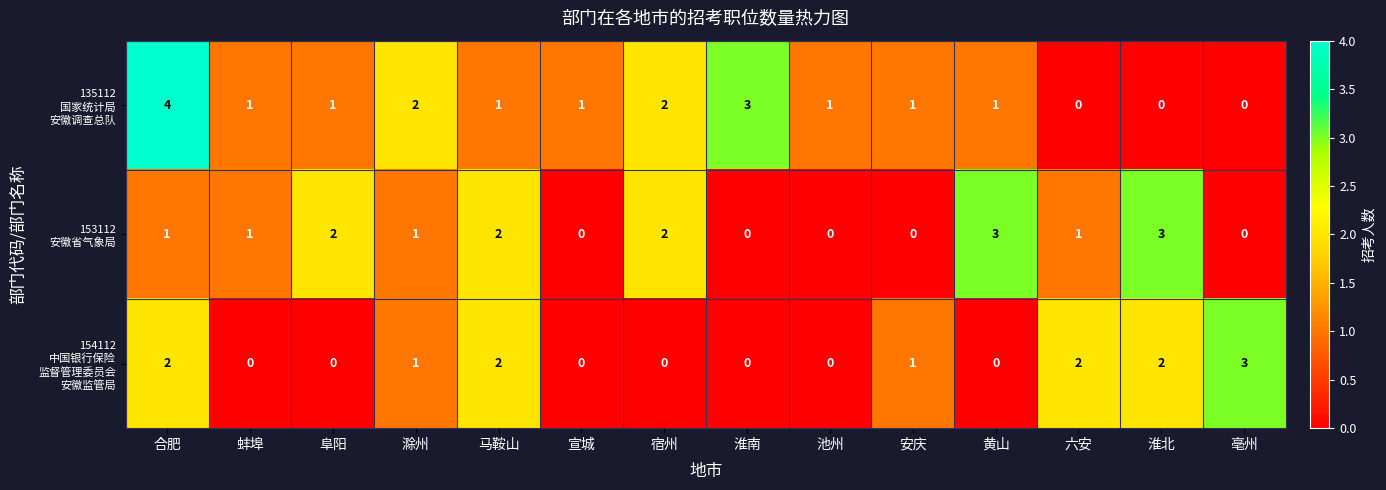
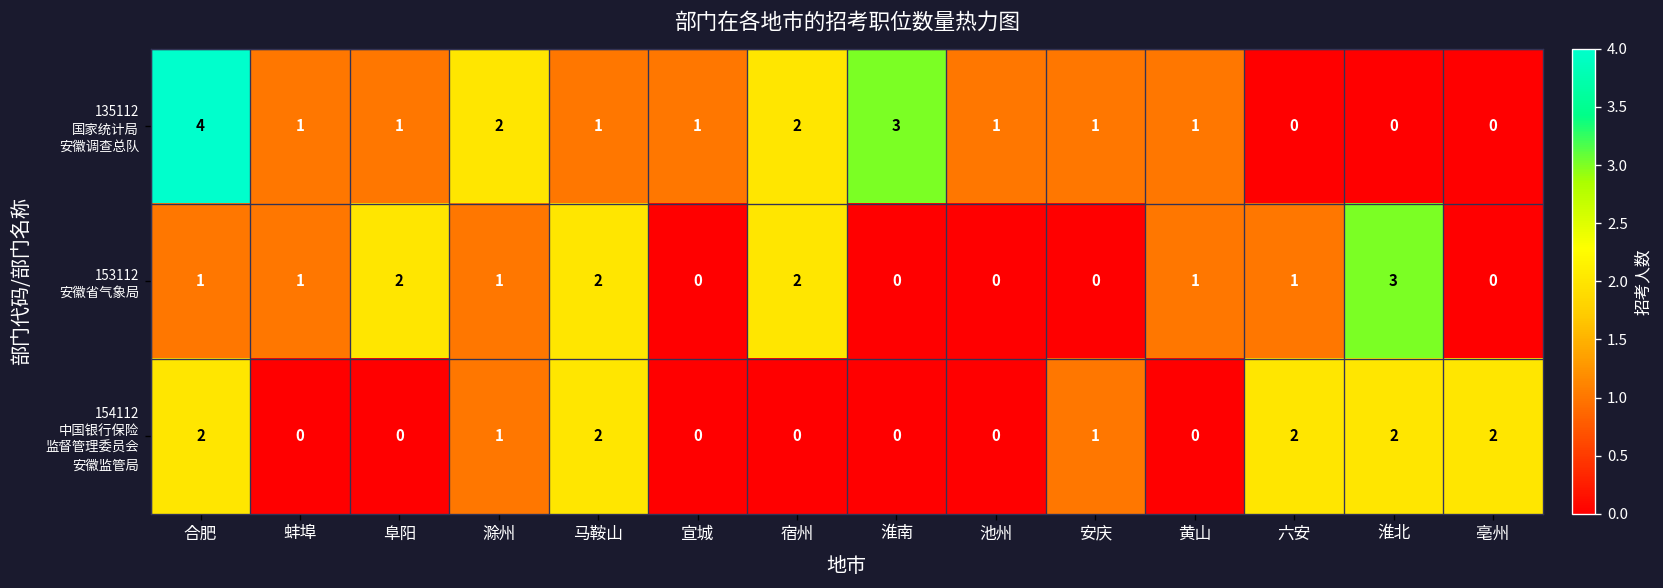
153112 安徽省气象局, 黄山: 3 -> 1
154112 中国银行保险 监督管理委员会 安徽监管局, 亳州: 3 -> 2
